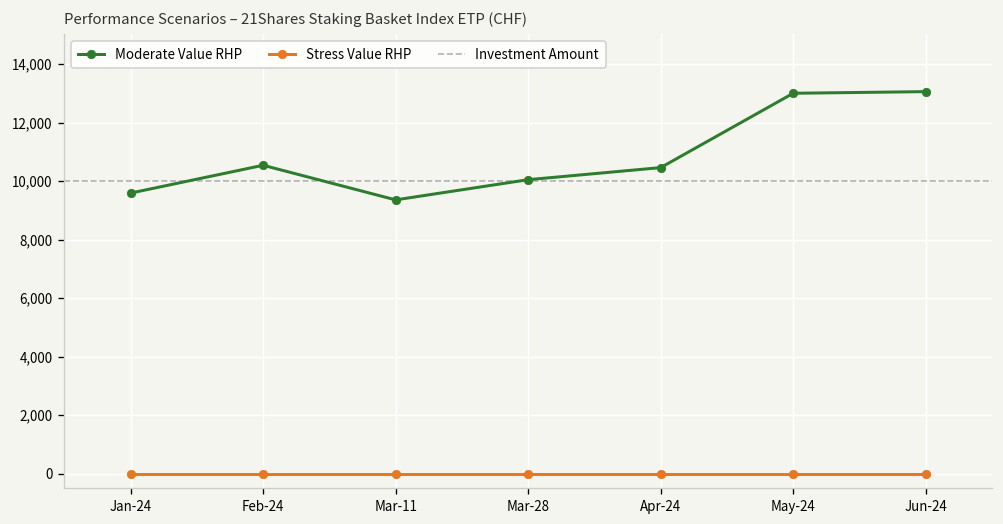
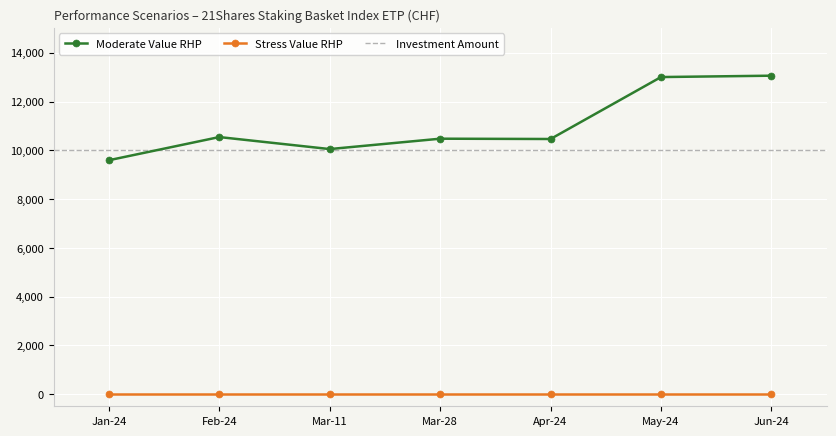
Moderate Value RHP, Mar-11: 9,400 -> 10,100
Moderate Value RHP, Mar-28: 10,100 -> 10,500
